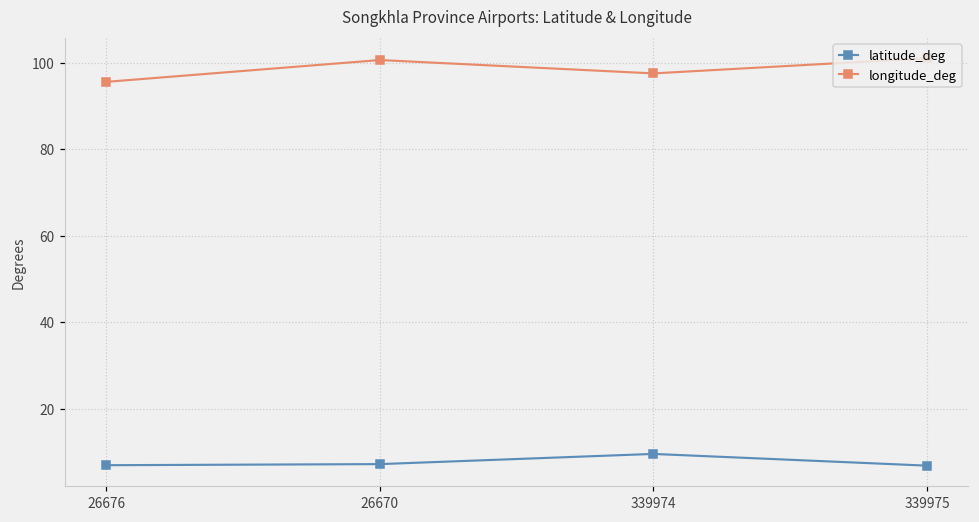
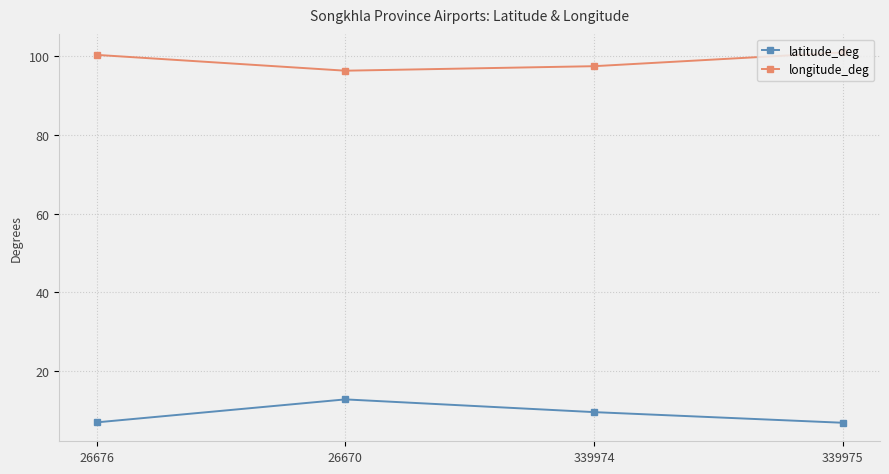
longitude_deg, 26676: 96 -> 100
latitude_deg, 26670: 7 -> 13
longitude_deg, 26670: 101 -> 96
